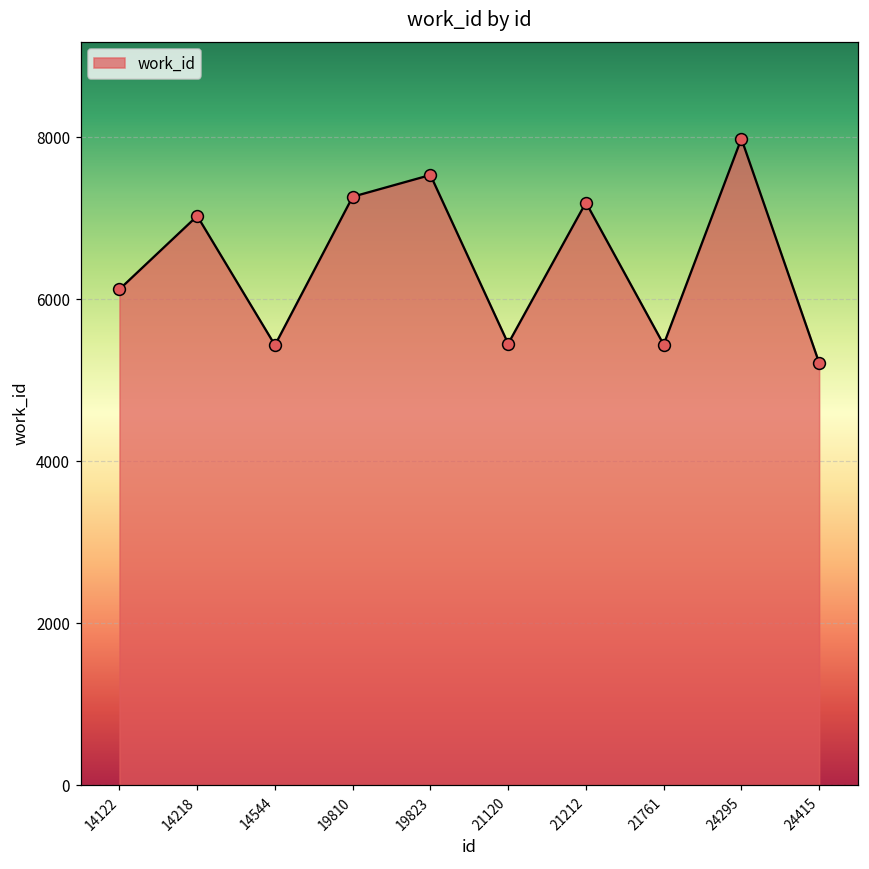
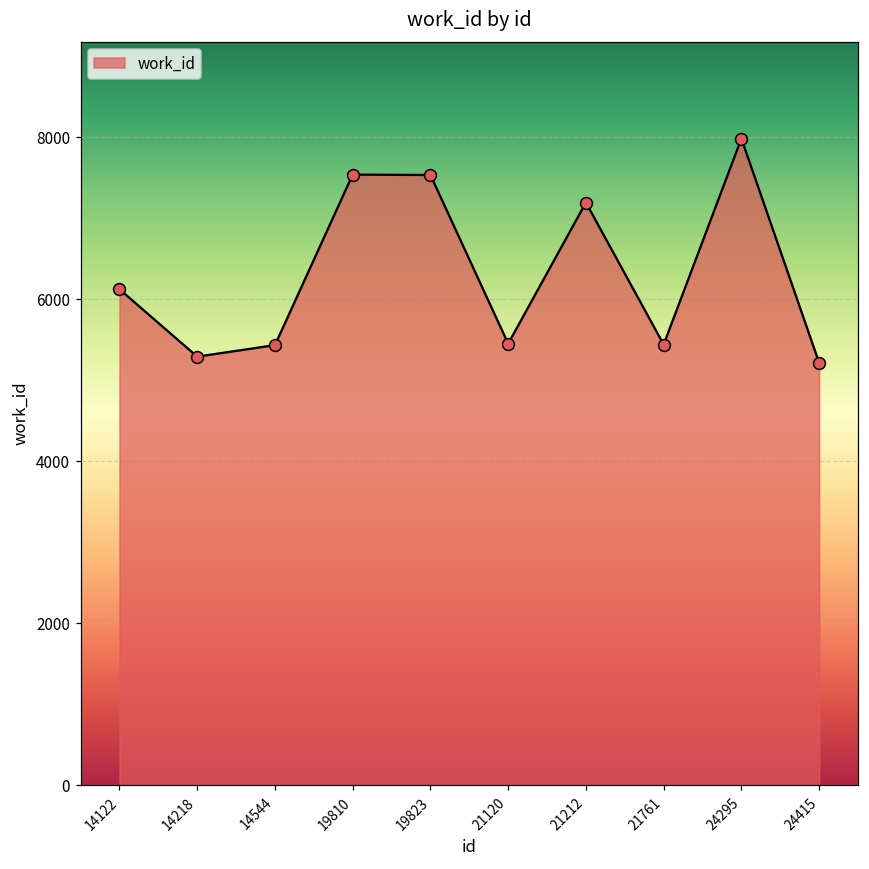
14218: 7000 -> 5300
19810: 7300 -> 7500
